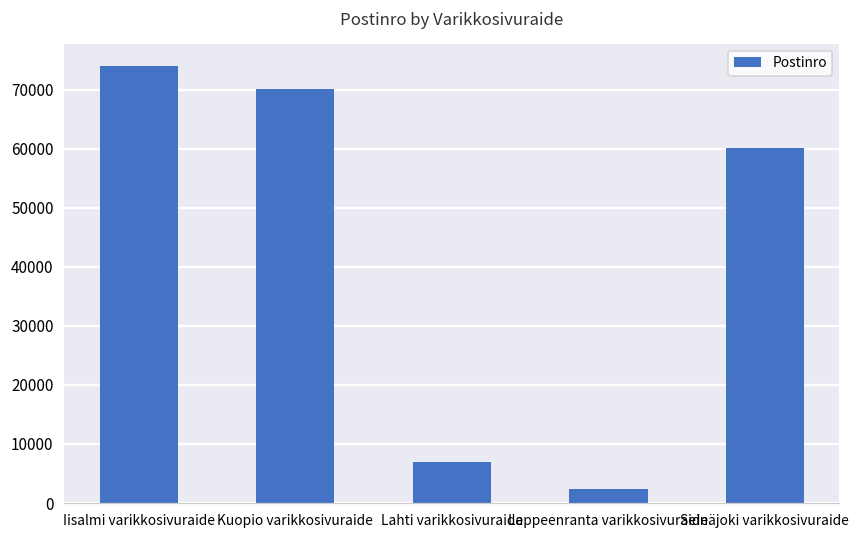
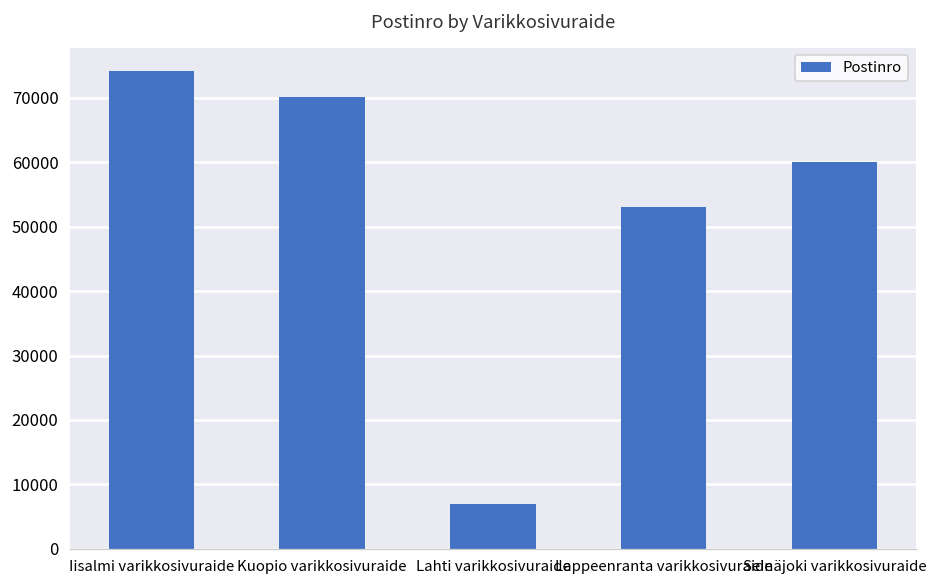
Lappeenranta varikkosivuraide: 2000 -> 53000
